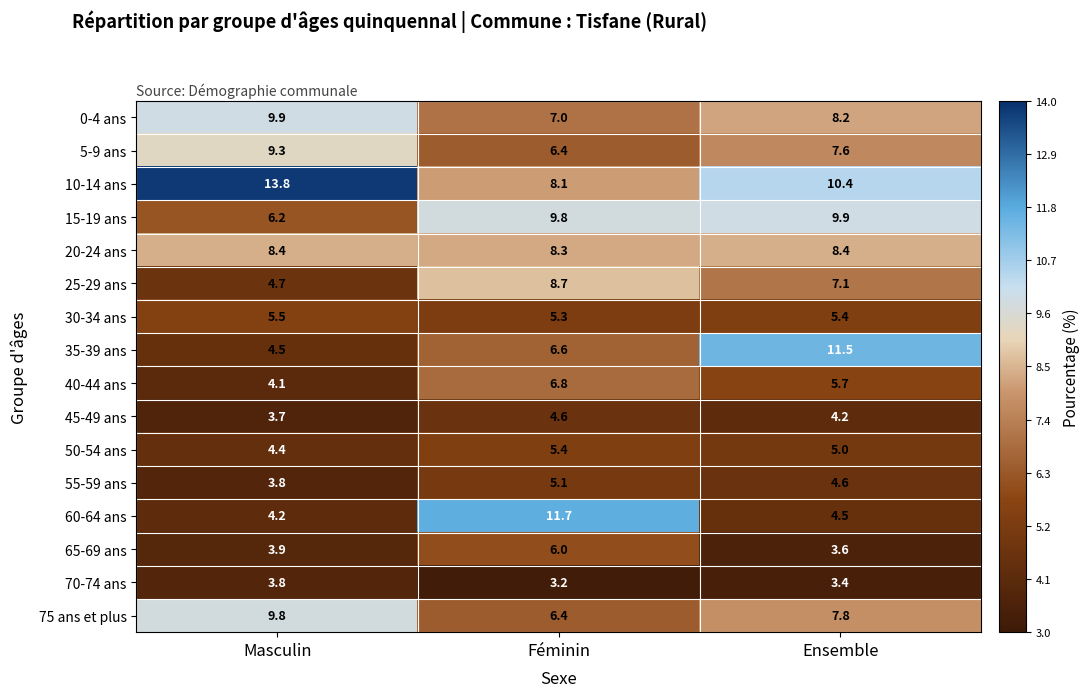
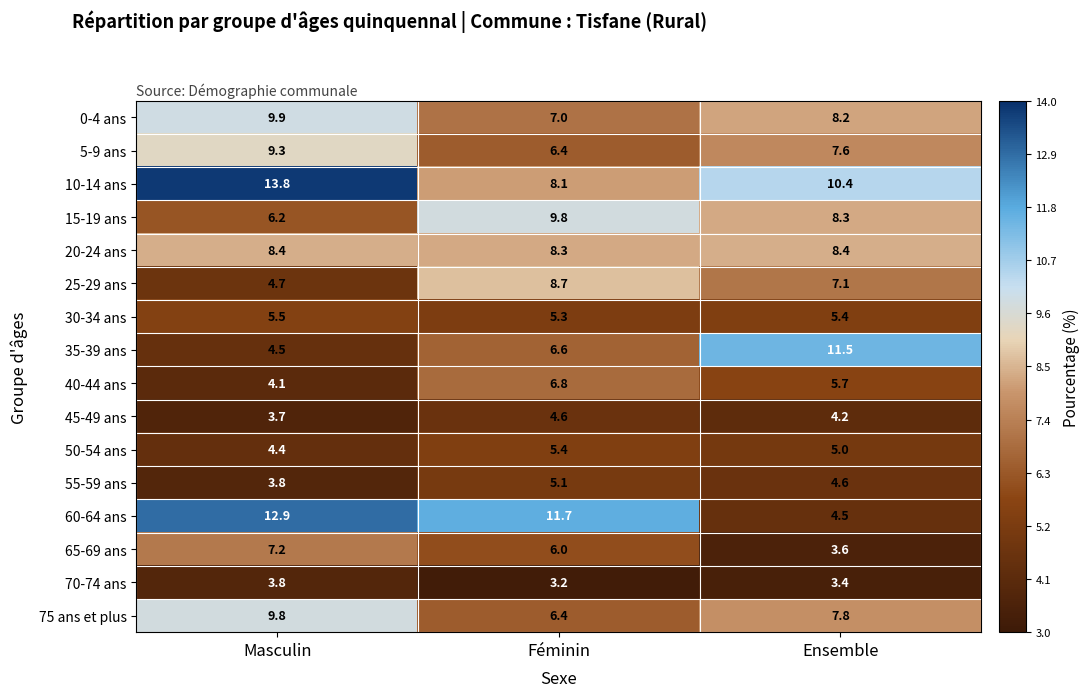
15-19 ans, Ensemble: 9.9 -> 8.3
60-64 ans, Masculin: 4.2 -> 12.9
65-69 ans, Masculin: 3.9 -> 7.2
